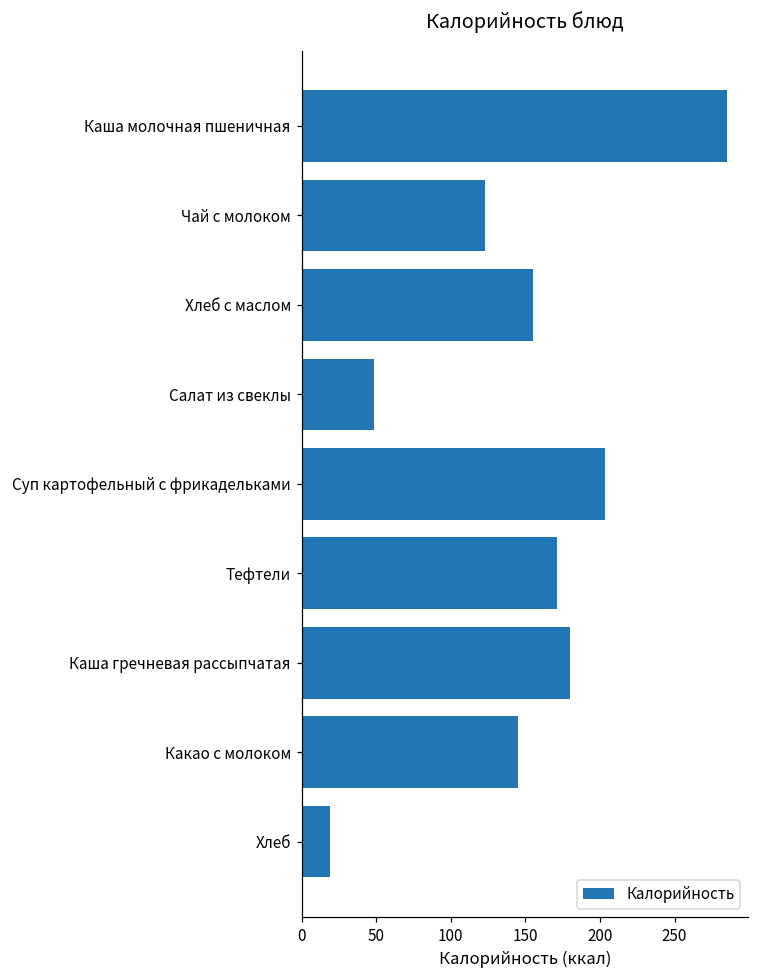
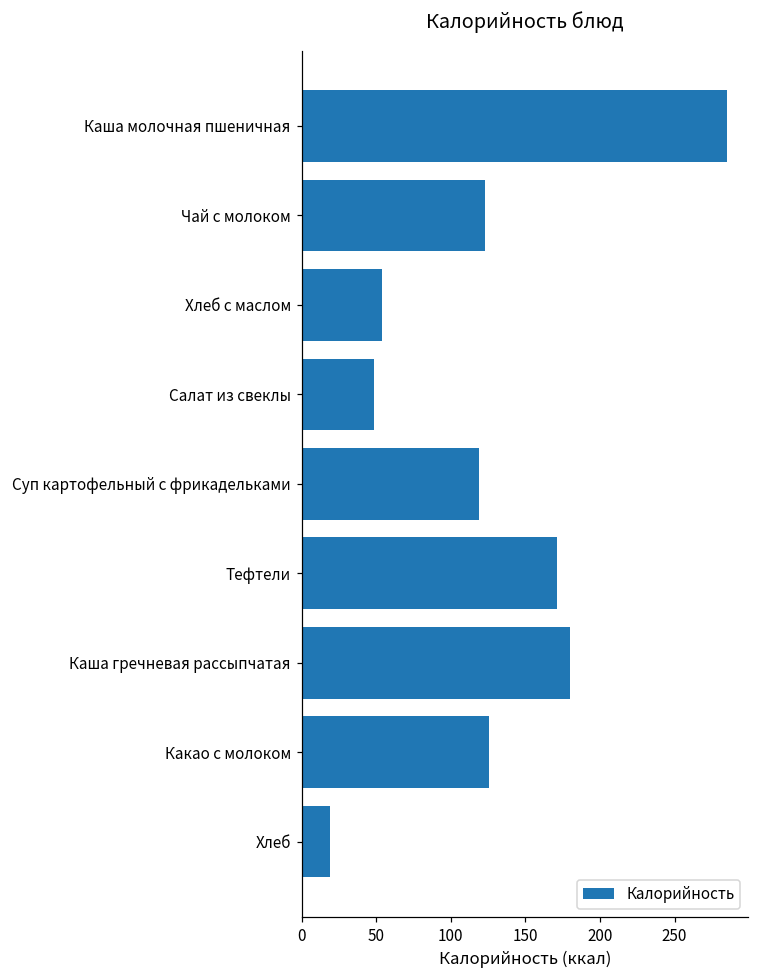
Хлеб с маслом: 155 -> 54
Суп картофельный с фрикадельками: 203 -> 119
Какао с молоком: 145 -> 125
